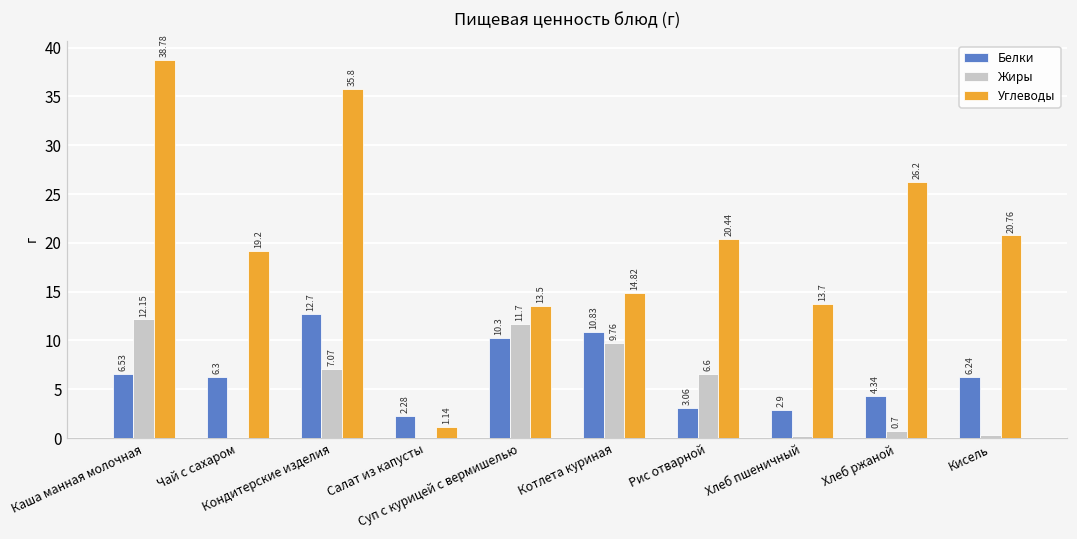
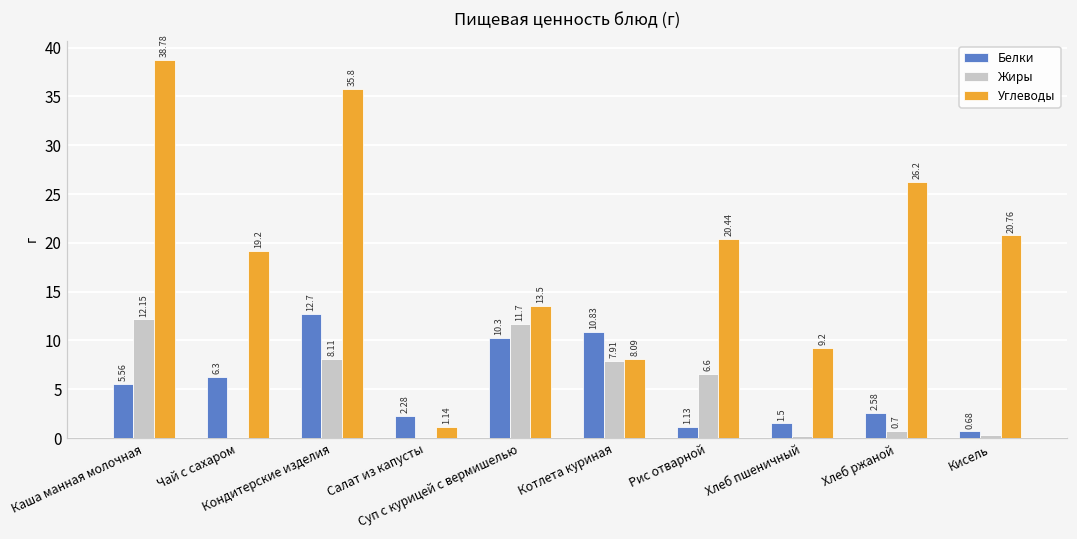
Белки, Каша манная молочная: 6.53 -> 5.56
Жиры, Кондитерские изделия: 7.07 -> 8.11
Жиры, Котлета куриная: 9.76 -> 7.91
Углеводы, Котлета куриная: 14.82 -> 8.09
Белки, Рис отварной: 3.06 -> 1.13
Белки, Хлеб пшеничный: 2.9 -> 1.5
Углеводы, Хлеб пшеничный: 13.7 -> 9.2
Белки, Хлеб ржаной: 4.34 -> 2.58
Белки, Кисель: 6.24 -> 0.68
